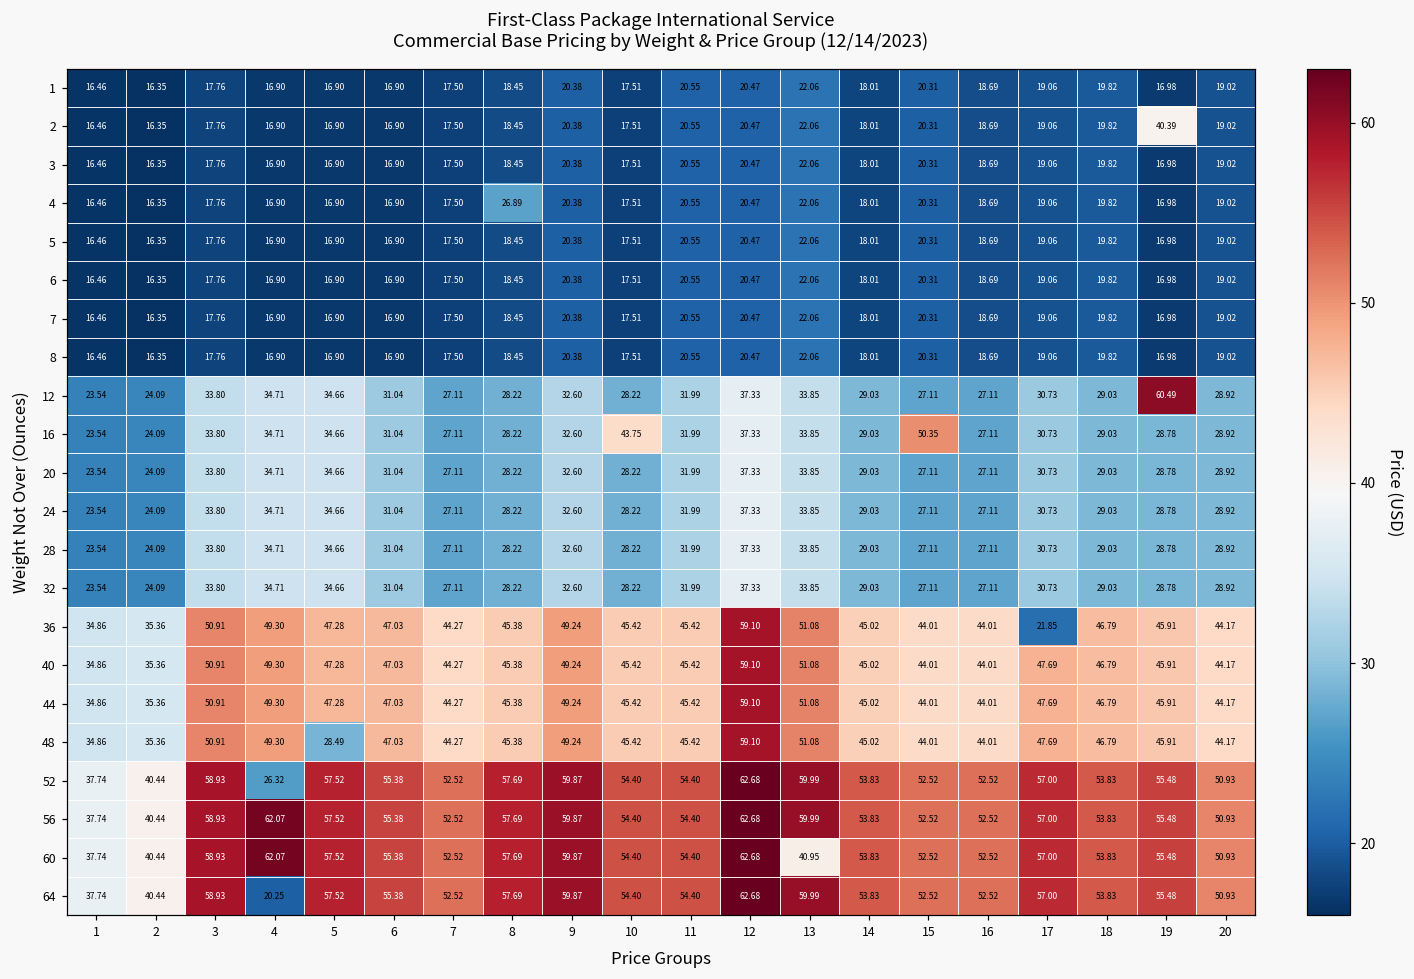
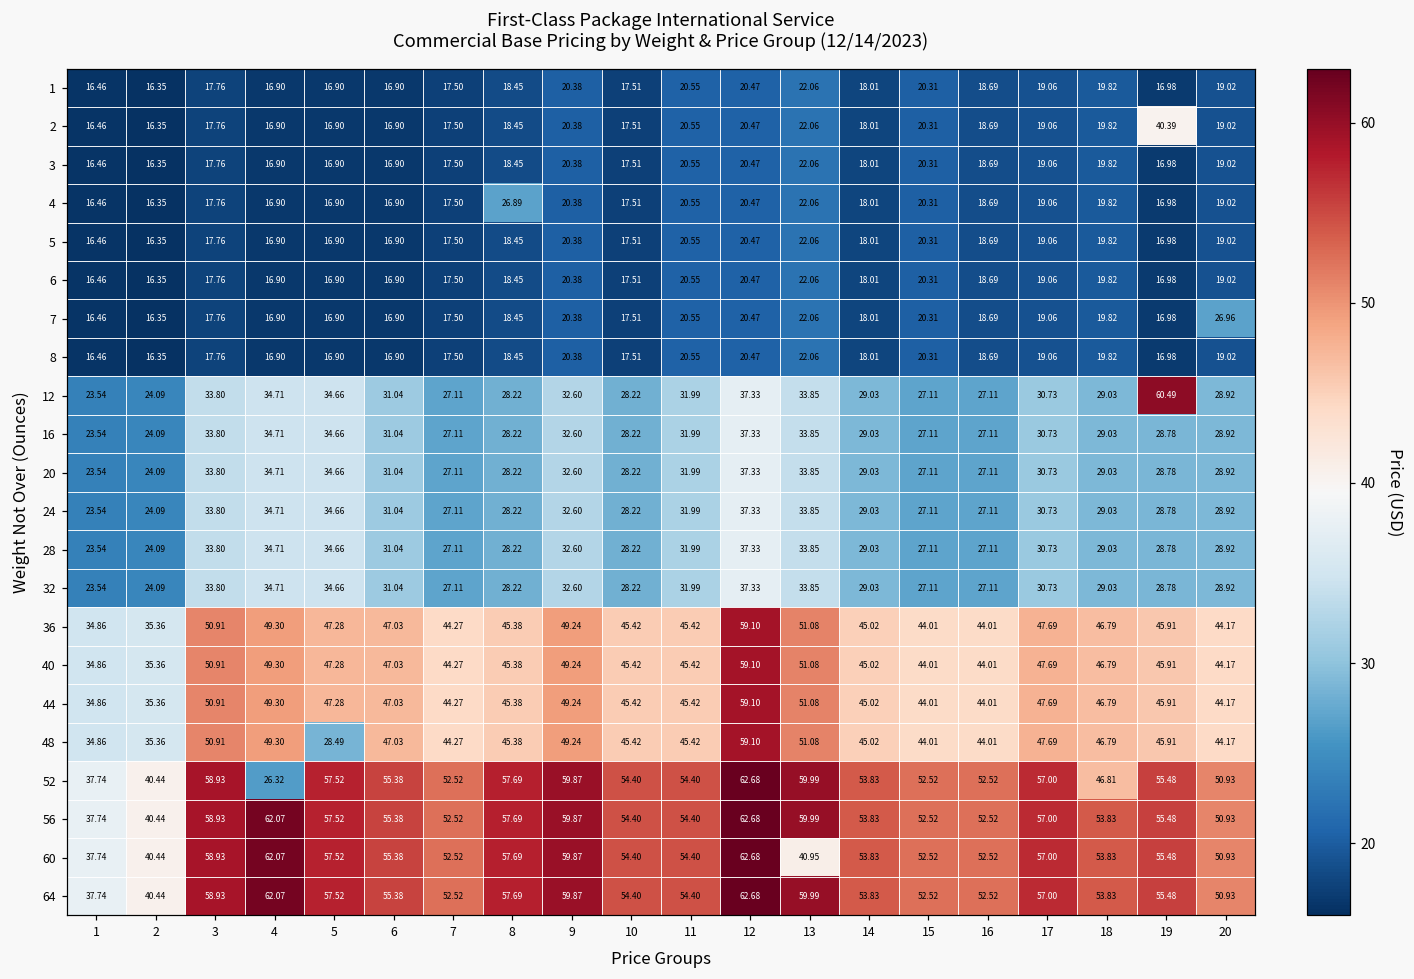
7, 20: 19.02 -> 26.96
16, 10: 43.75 -> 28.22
16, 15: 50.35 -> 27.11
36, 17: 21.85 -> 47.69
52, 18: 53.83 -> 46.81
64, 4: 20.25 -> 62.07
